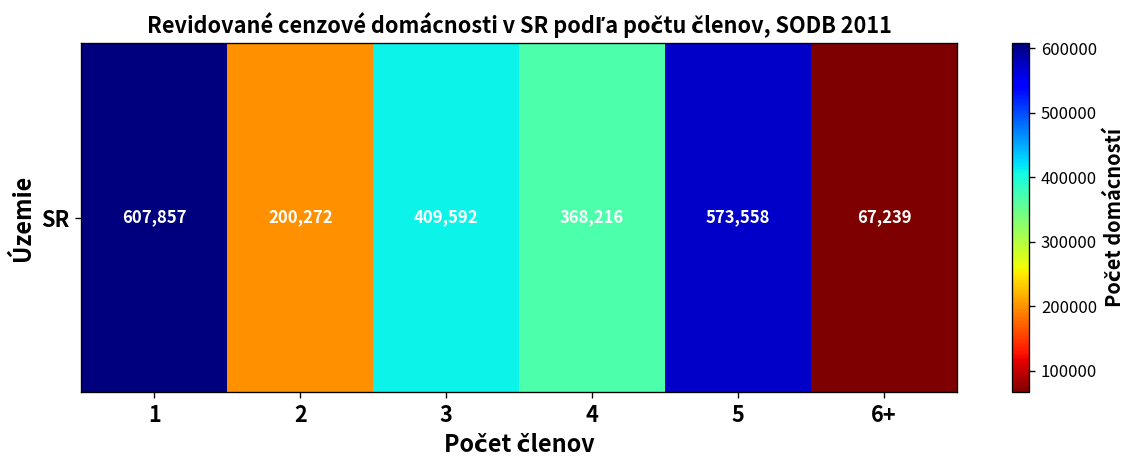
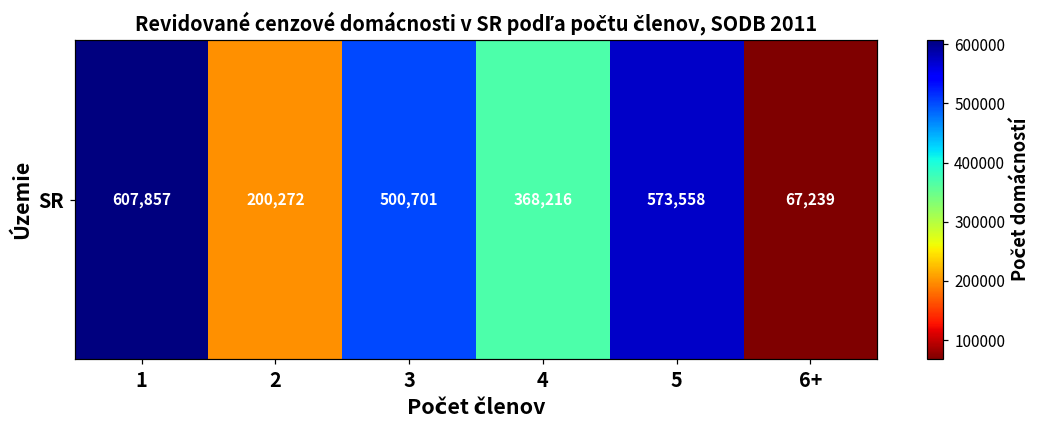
SR, 3: 409,592 -> 500,701
